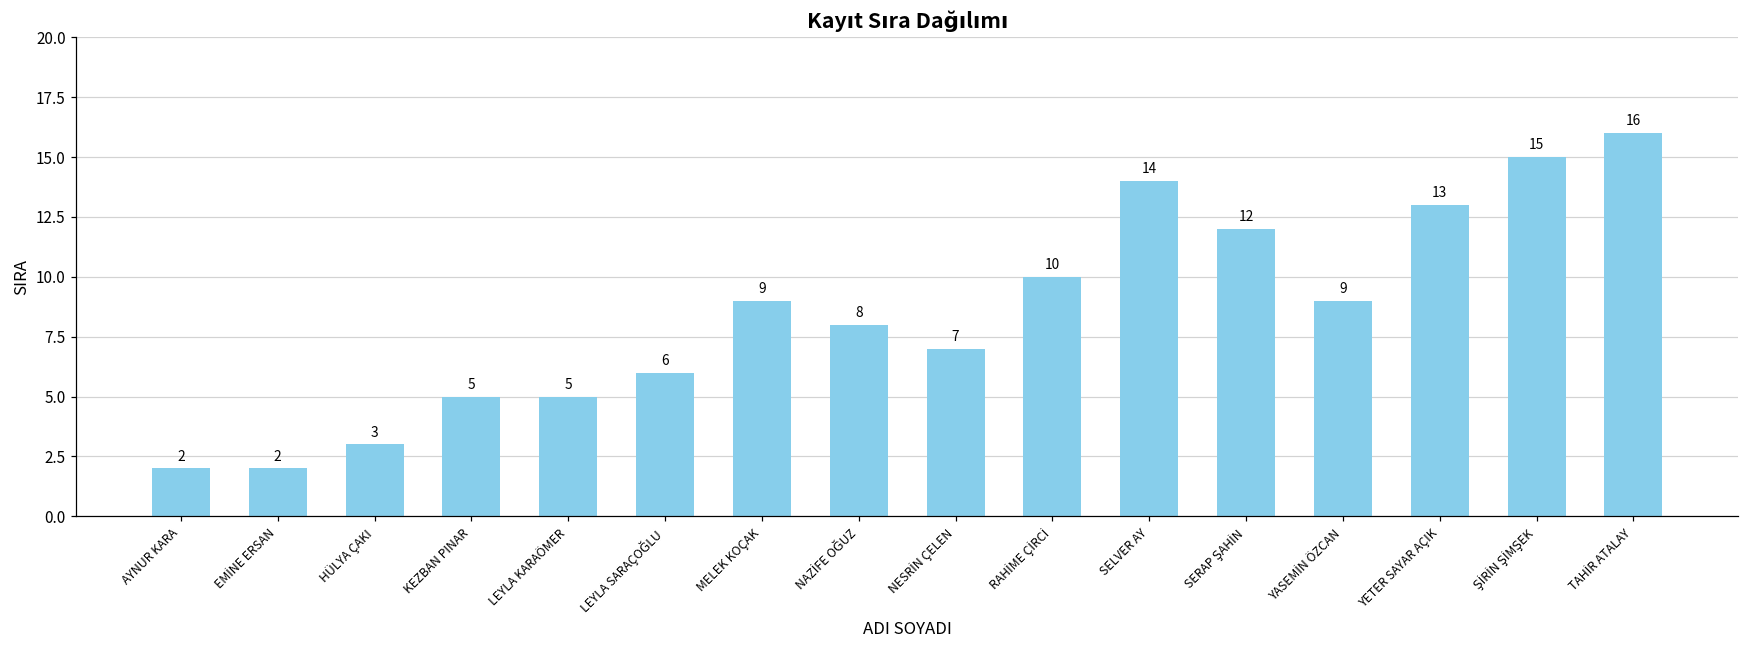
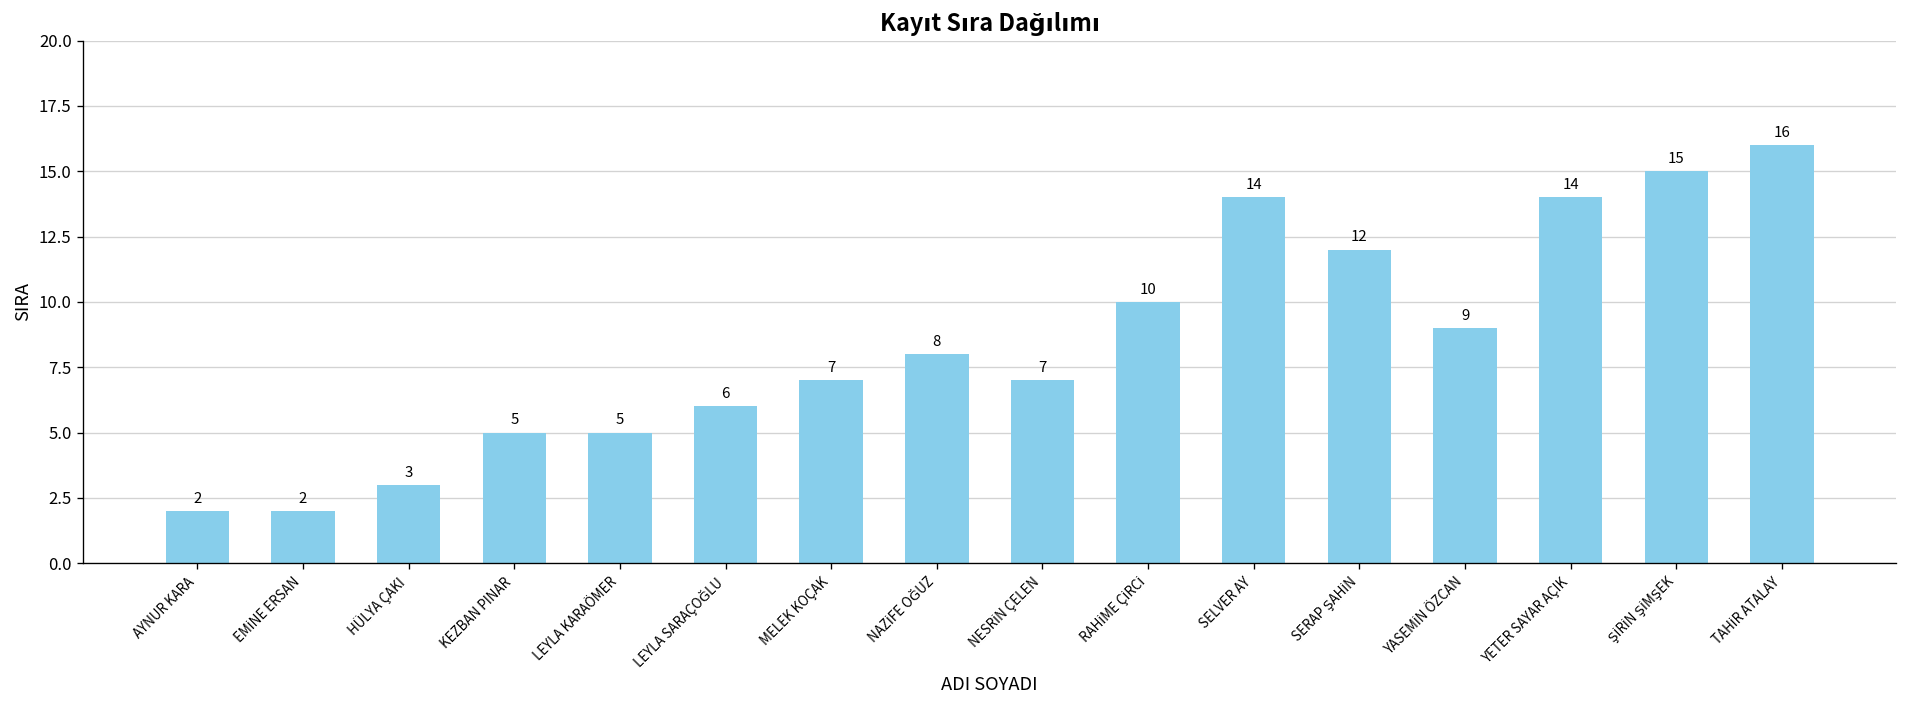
MELEK KOÇAK: 9 -> 7
YETER SAYAR AÇIK: 13 -> 14
